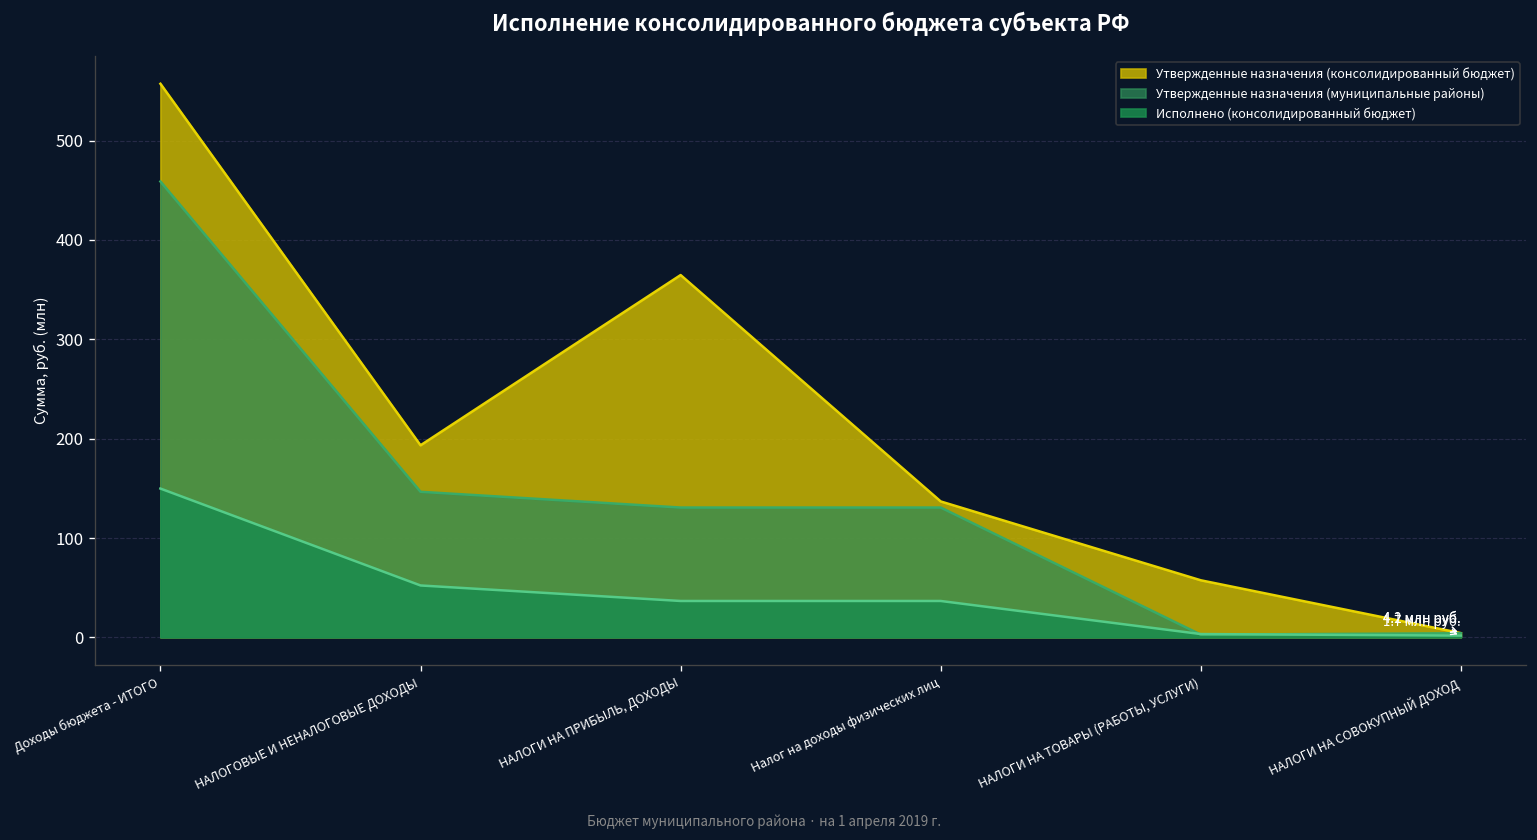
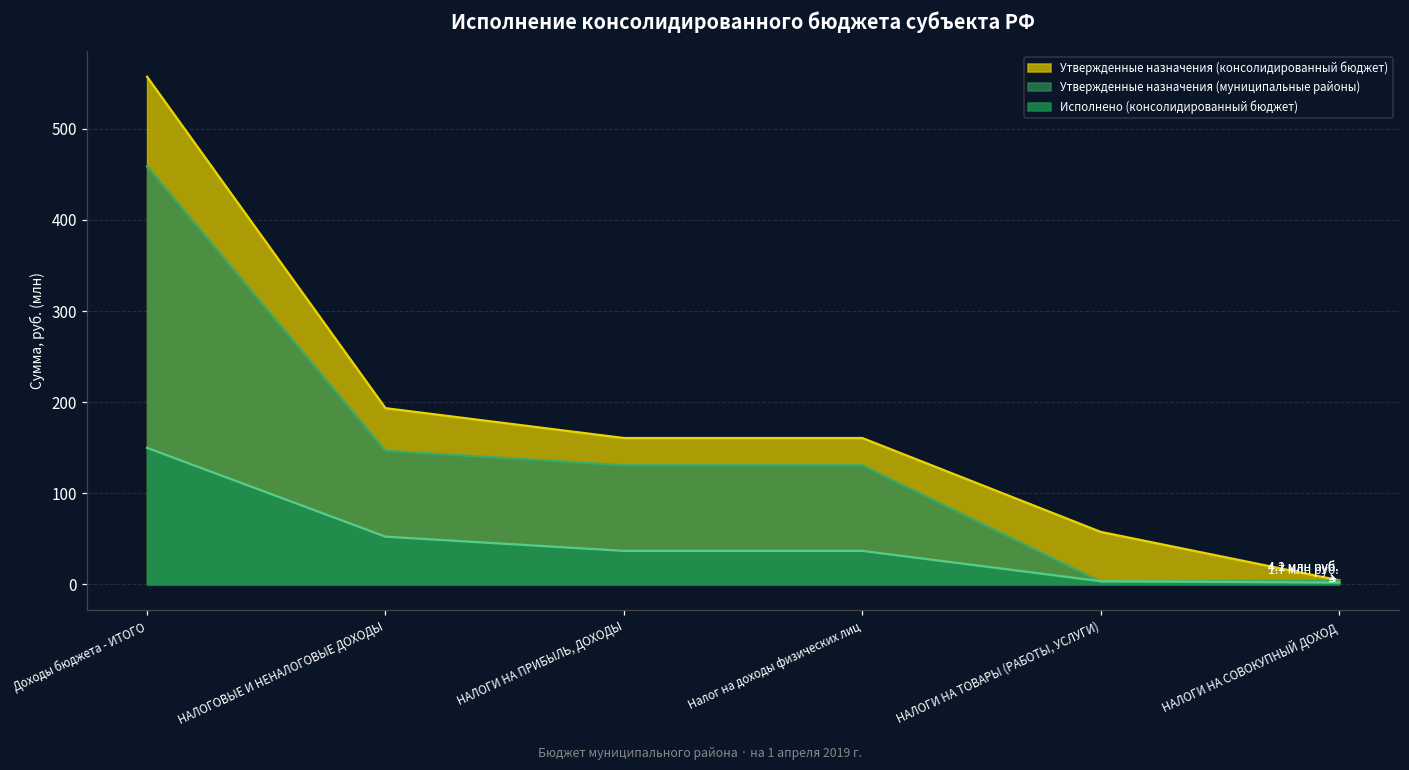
Утвержденные назначения (консолидированный бюджет), НАЛОГИ НА ПРИБЫЛЬ, ДОХОДЫ: 360 -> 160
Утвержденные назначения (консолидированный бюджет), Налог на доходы физических лиц: 140 -> 160
